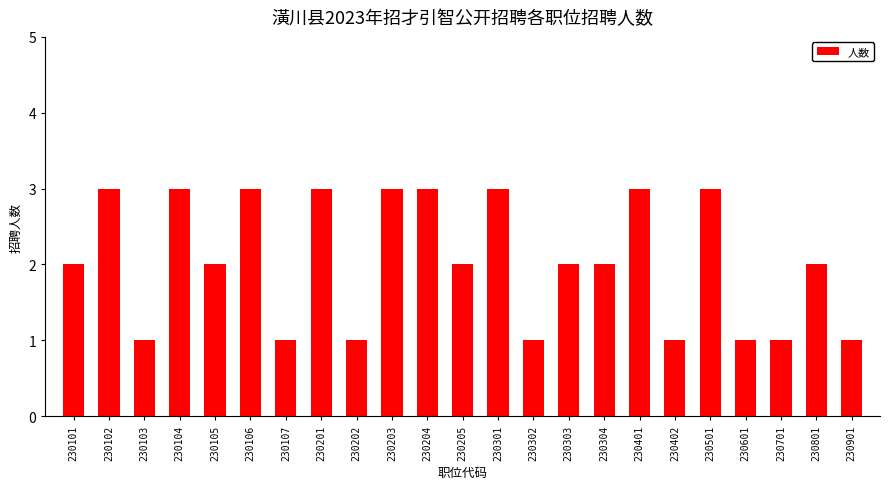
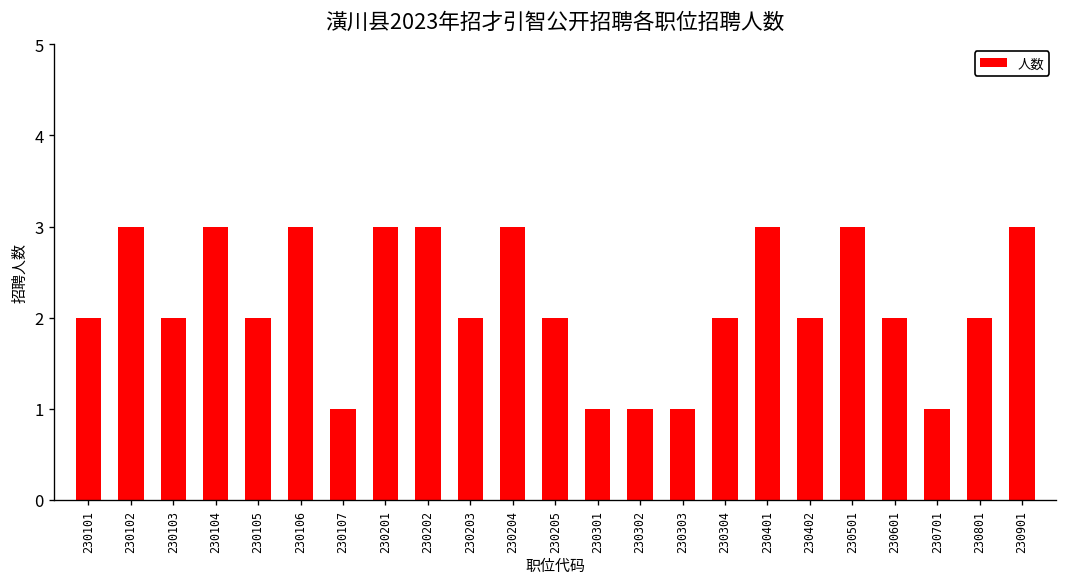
230103: 1 -> 2
230202: 1 -> 3
230203: 3 -> 2
230301: 3 -> 1
230303: 2 -> 1
230402: 1 -> 2
230601: 1 -> 2
230901: 1 -> 3
